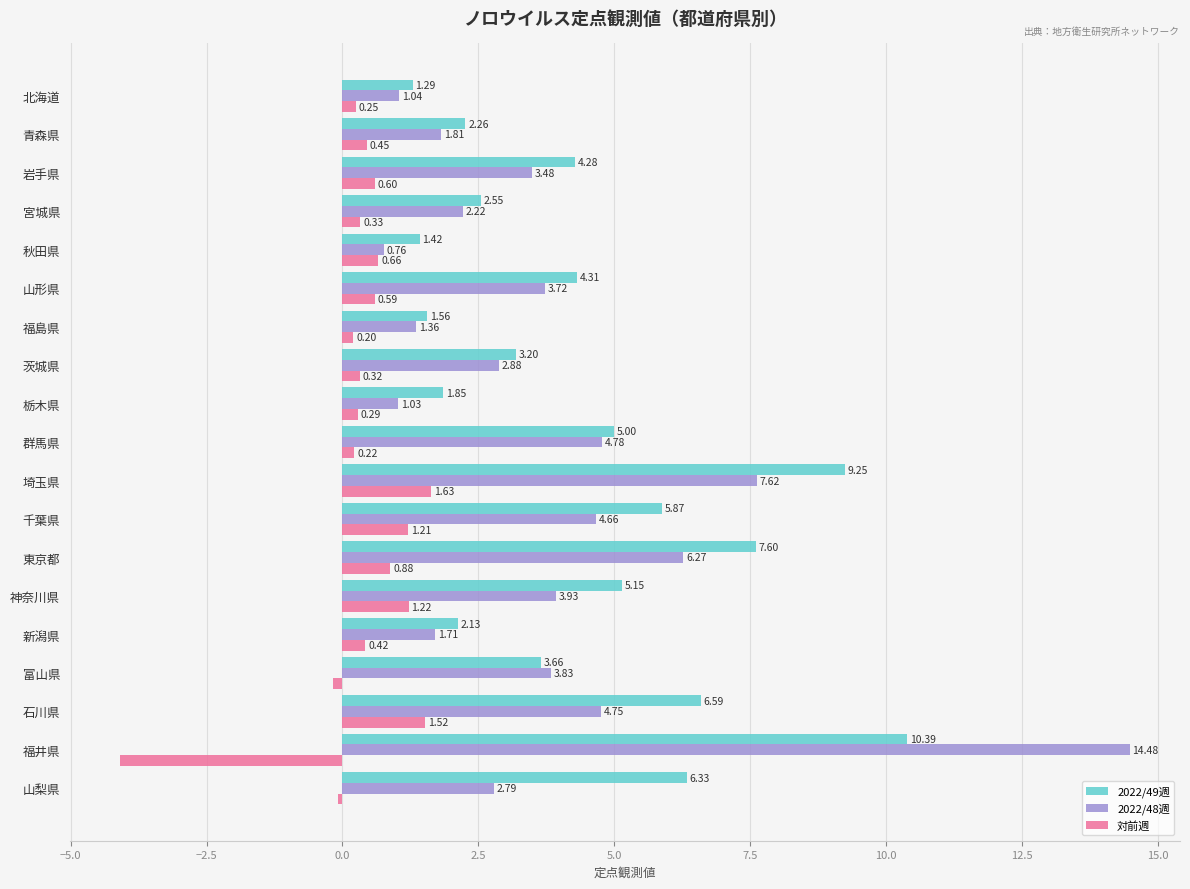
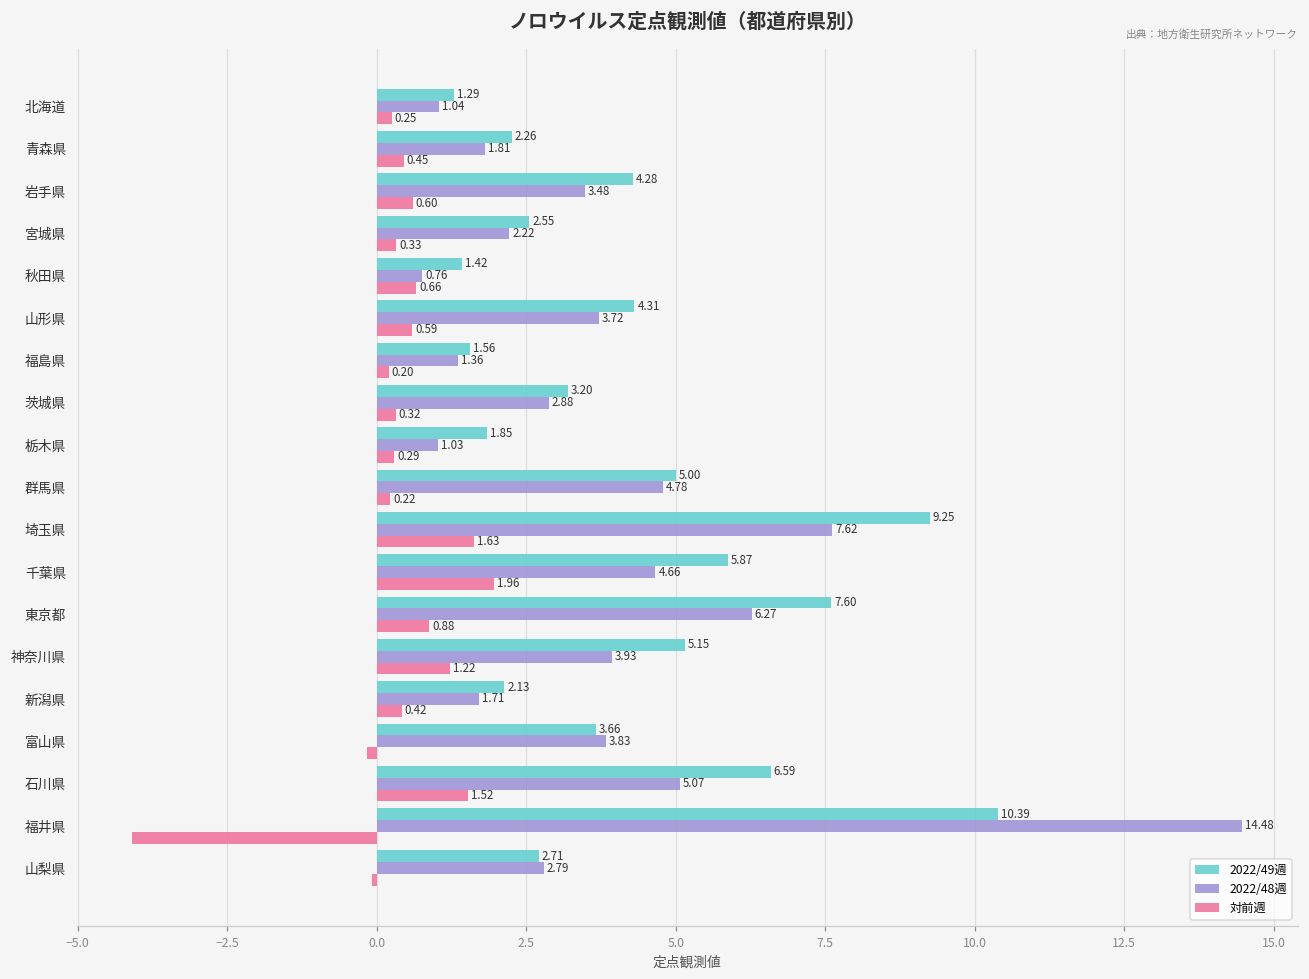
対前週, 千葉県: 1.21 -> 1.96
2022/48週, 石川県: 4.75 -> 5.07
2022/49週, 山梨県: 6.33 -> 2.71
